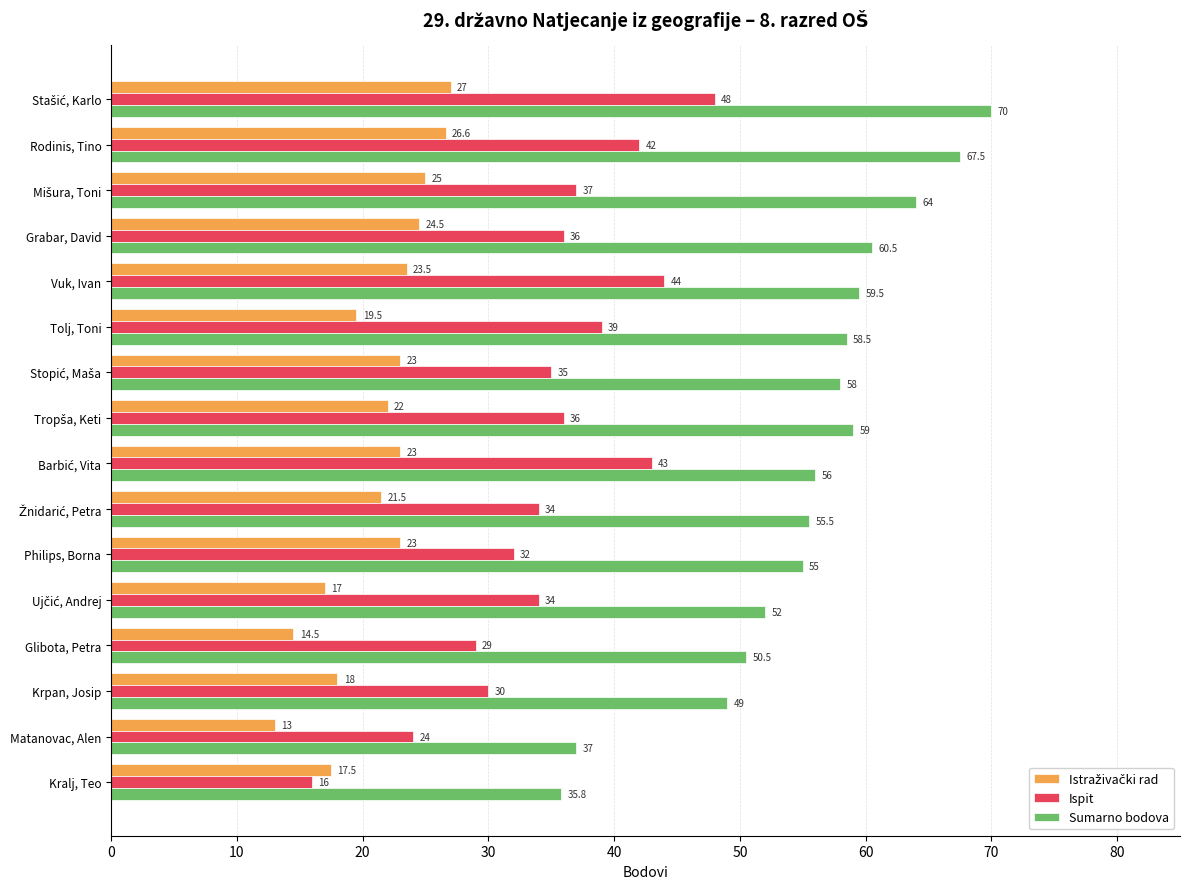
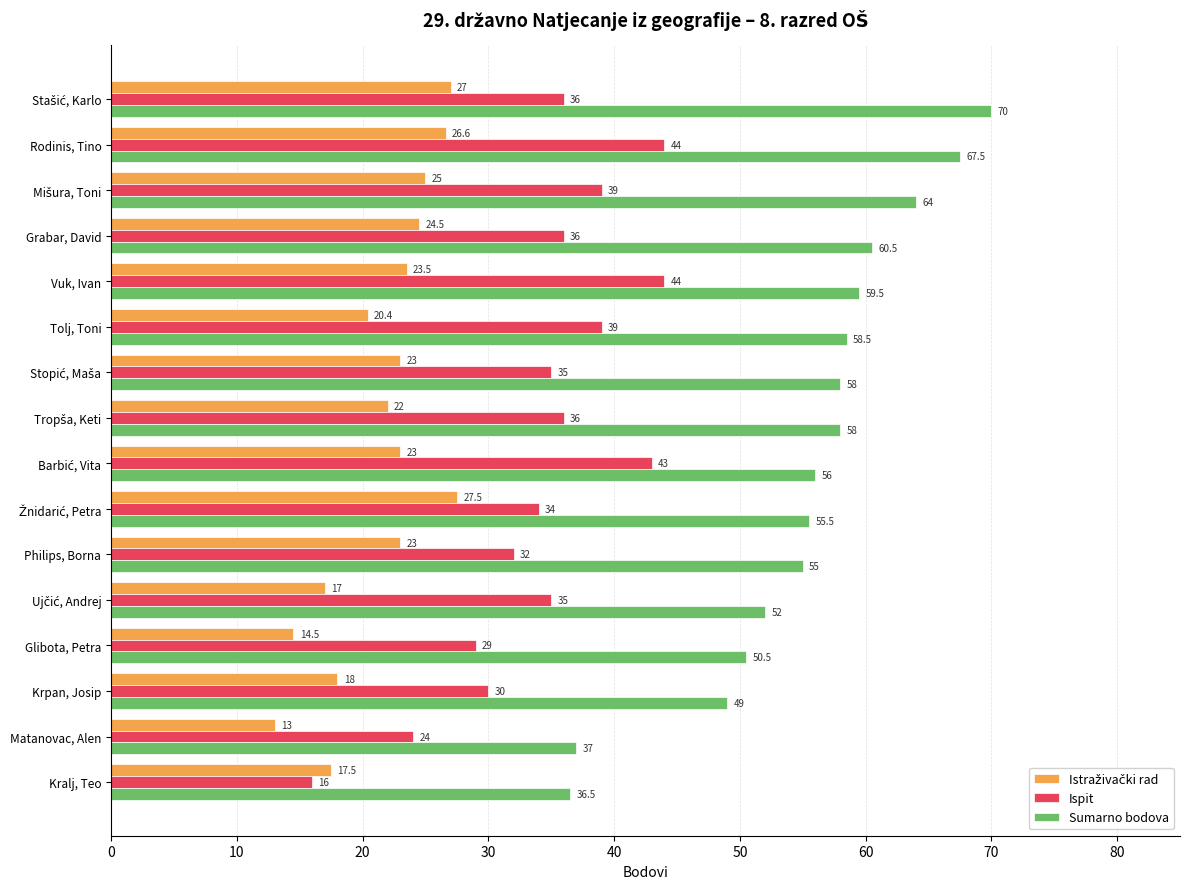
Ispit, Stašić, Karlo: 48 -> 36
Ispit, Rodinis, Tino: 42 -> 44
Ispit, Mišura, Toni: 37 -> 39
Istraživački rad, Tolj, Toni: 19.5 -> 20.4
Sumarno bodova, Tropša, Keti: 59 -> 58
Istraživački rad, Žnidarić, Petra: 21.5 -> 27.5
Ispit, Ujčić, Andrej: 34 -> 35
Sumarno bodova, Kralj, Teo: 35.8 -> 36.5
